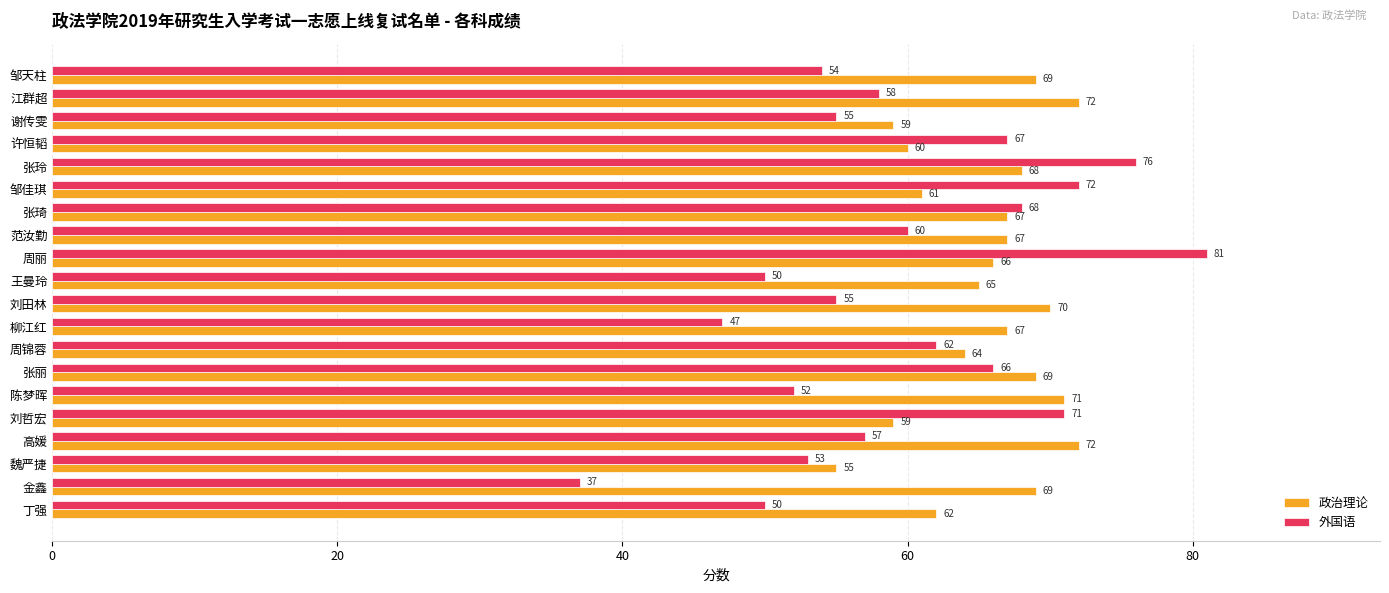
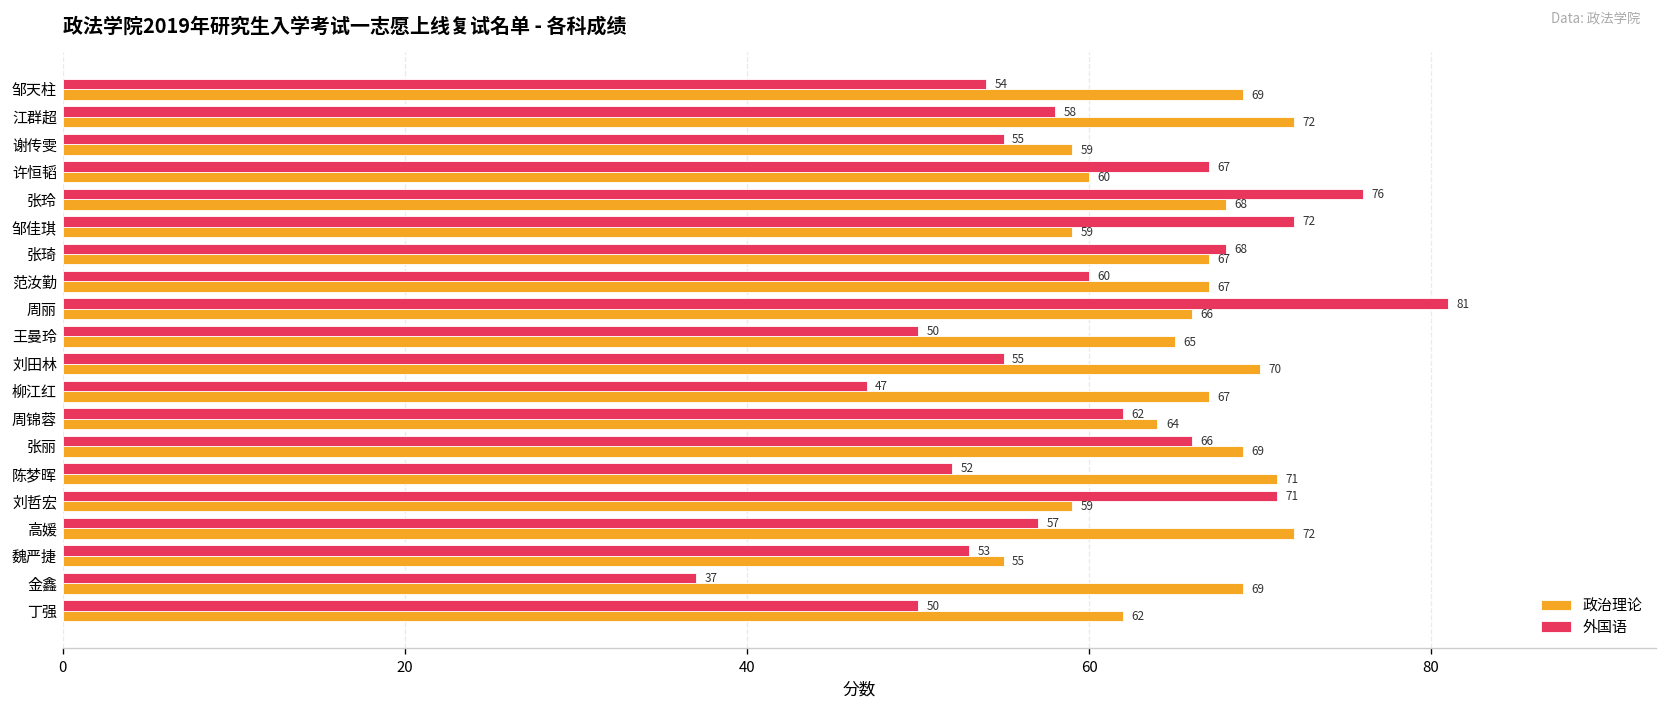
政治理论, 邹佳琪: 61 -> 59
